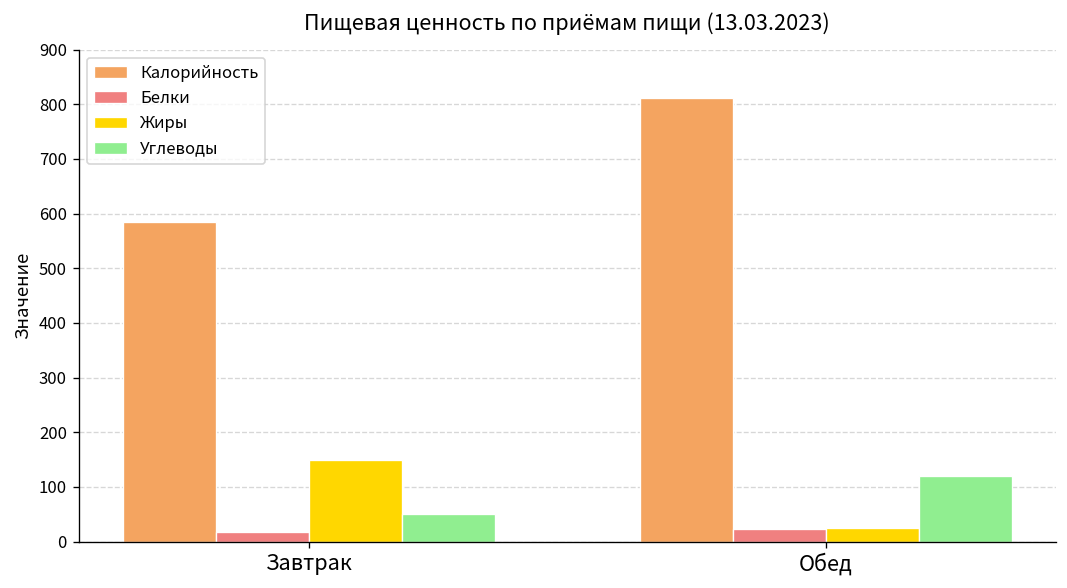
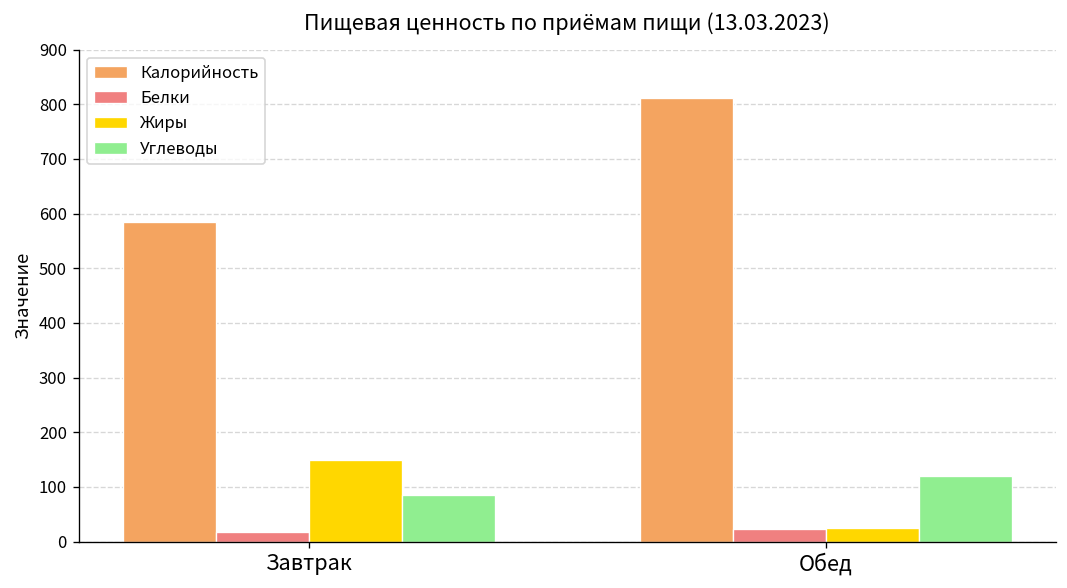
Углеводы, Завтрак: 50 -> 90
